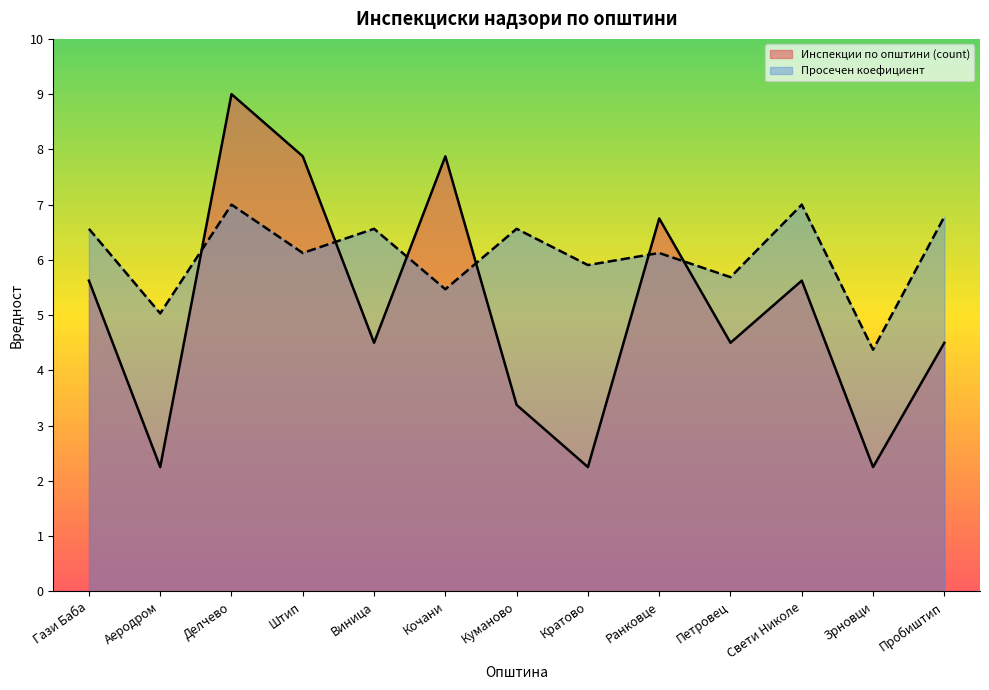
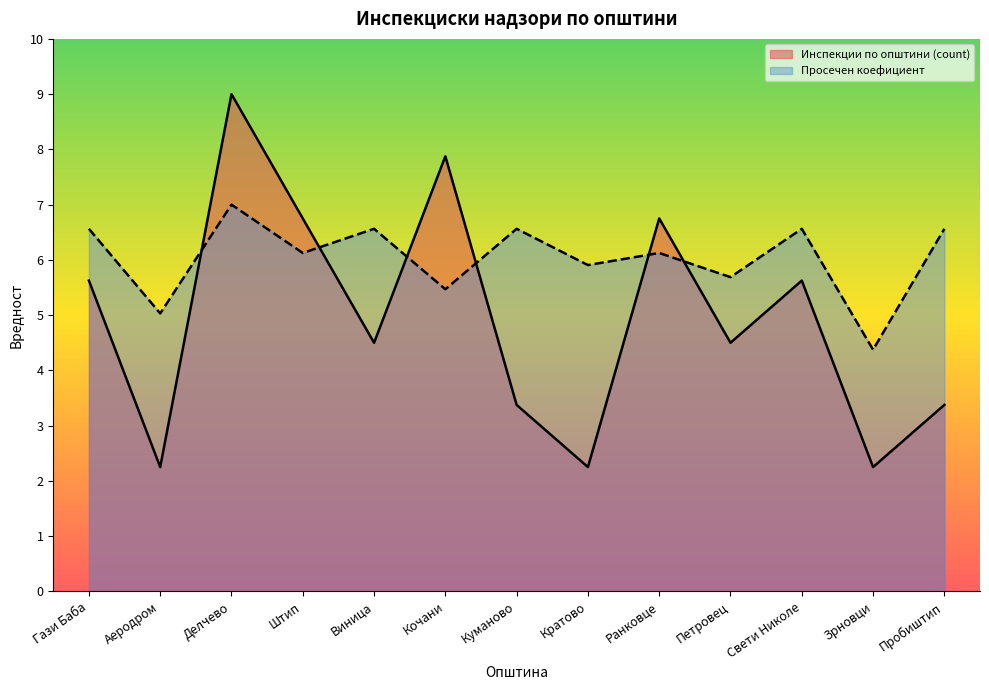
Инспекции по општини (count), Штип: 7.9 -> 6.8
Просечен коефициент, Свети Николе: 7.0 -> 6.6
Инспекции по општини (count), Пробиштип: 4.5 -> 3.4
Просечен коефициент, Пробиштип: 6.8 -> 6.6
